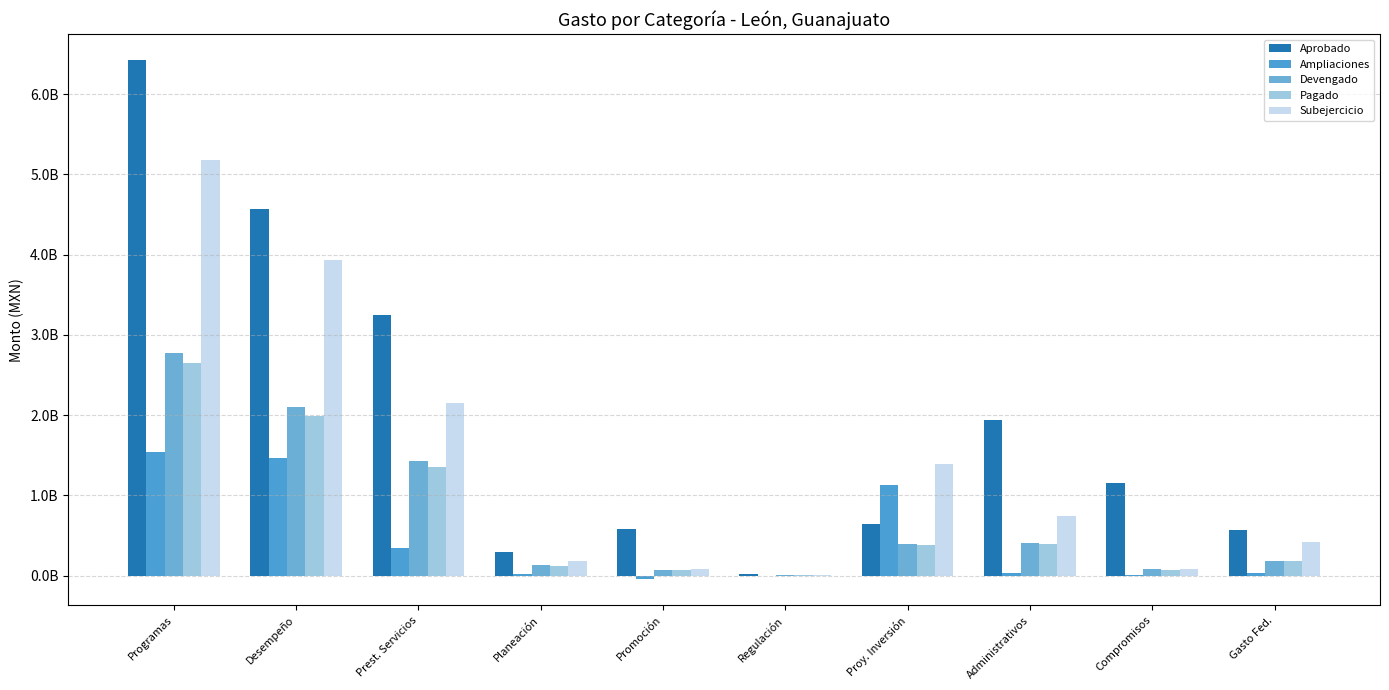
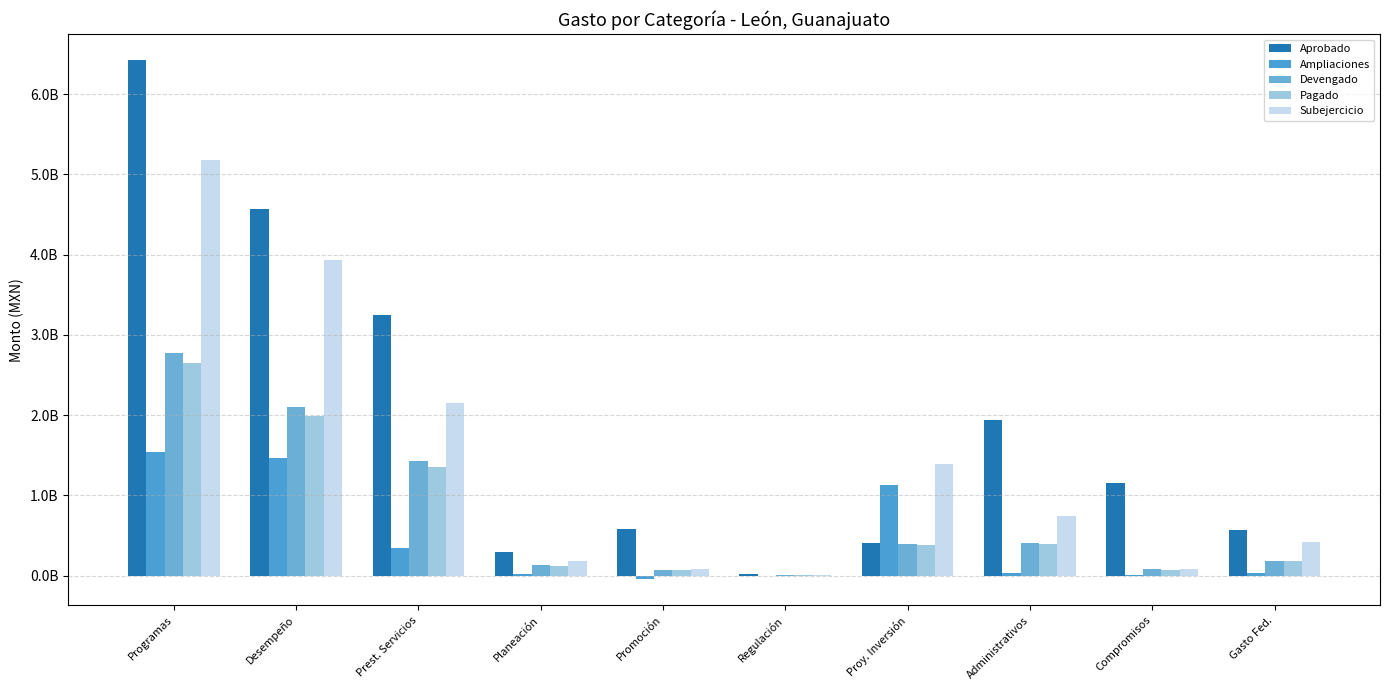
Aprobado, Proy. Inversión: 700000000 -> 400000000
